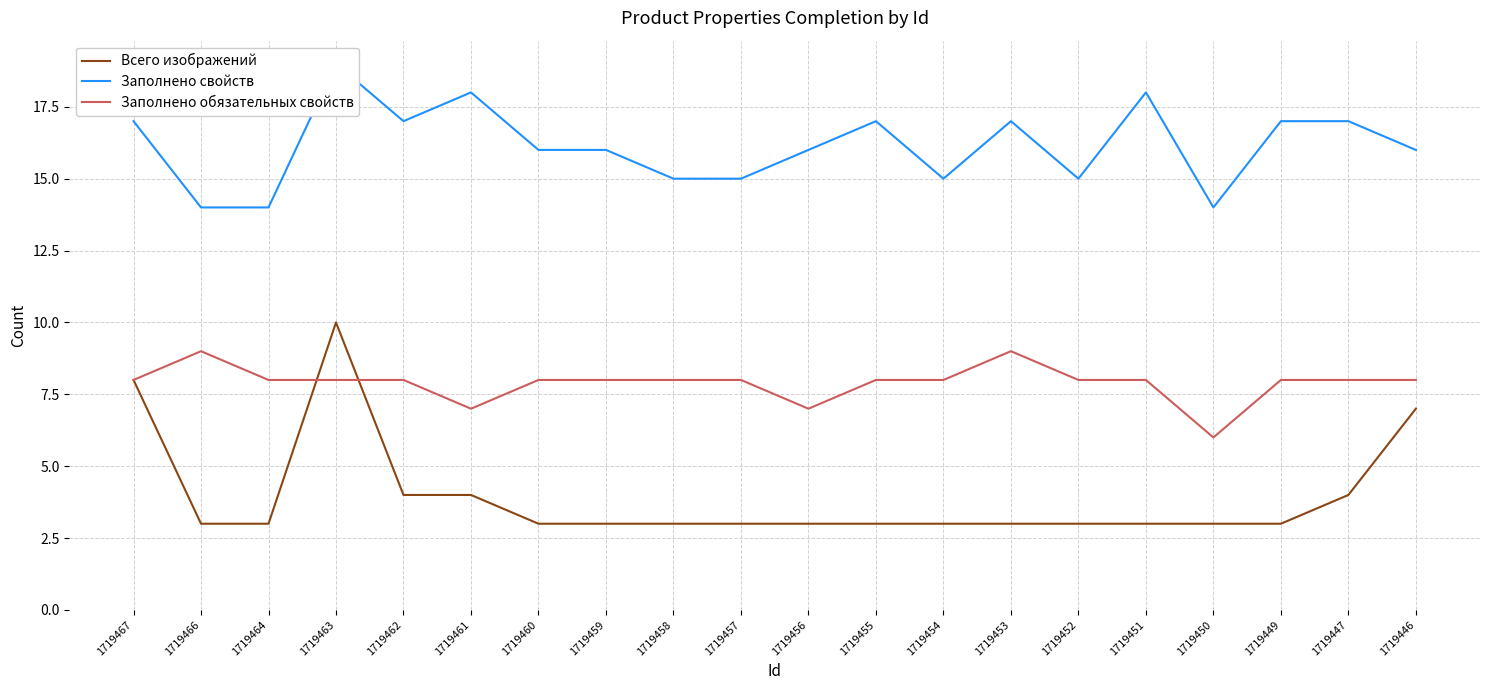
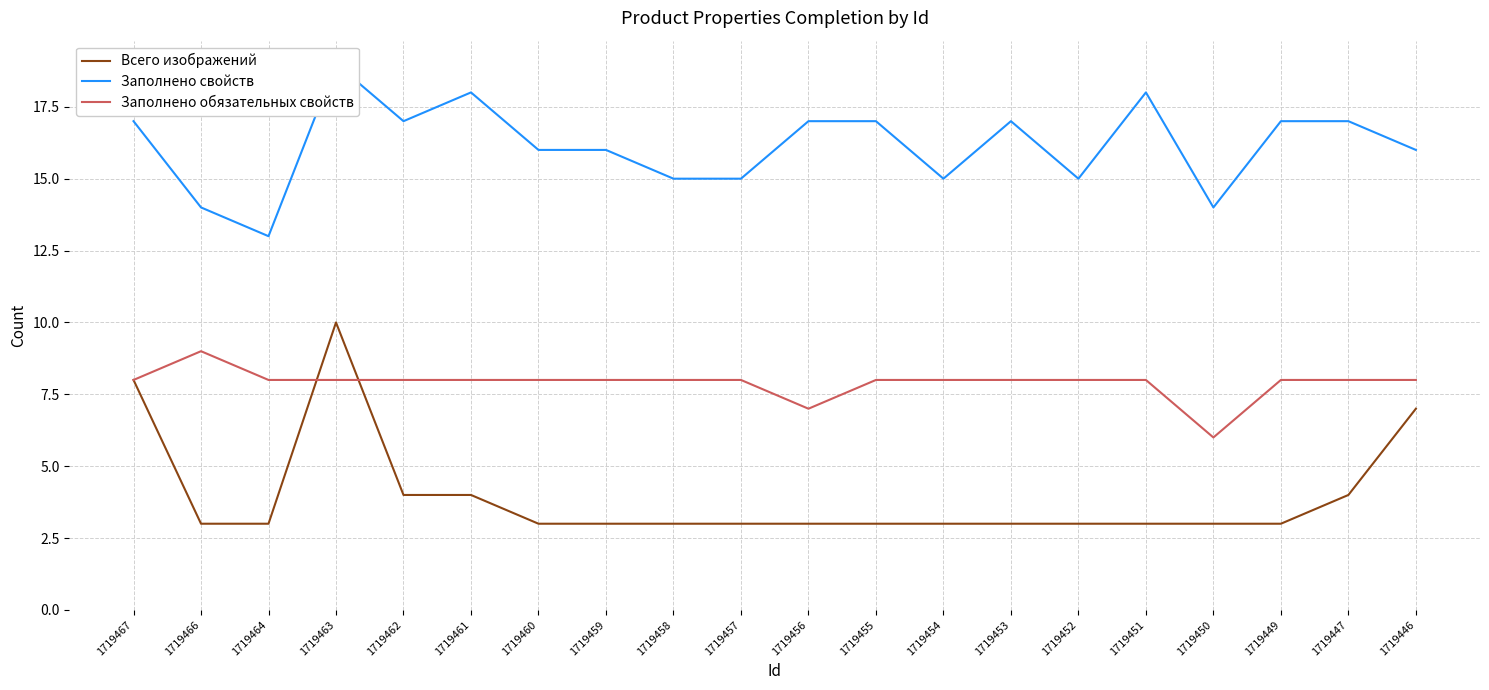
Заполнено свойств, 1719464: 14 -> 13
Заполнено обязательных свойств, 1719461: 7 -> 8
Заполнено свойств, 1719456: 16 -> 17
Заполнено обязательных свойств, 1719453: 9 -> 8
